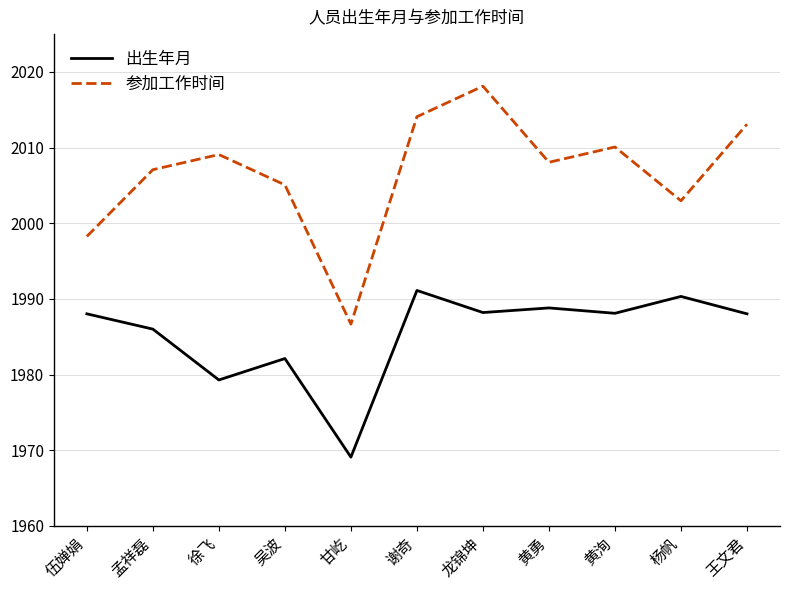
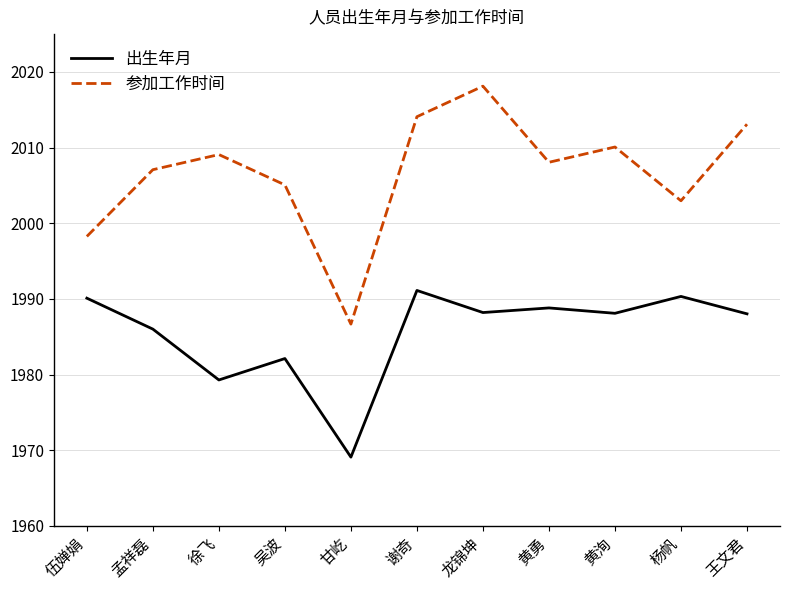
出生年月, 伍婵娟: 1988 -> 1990
